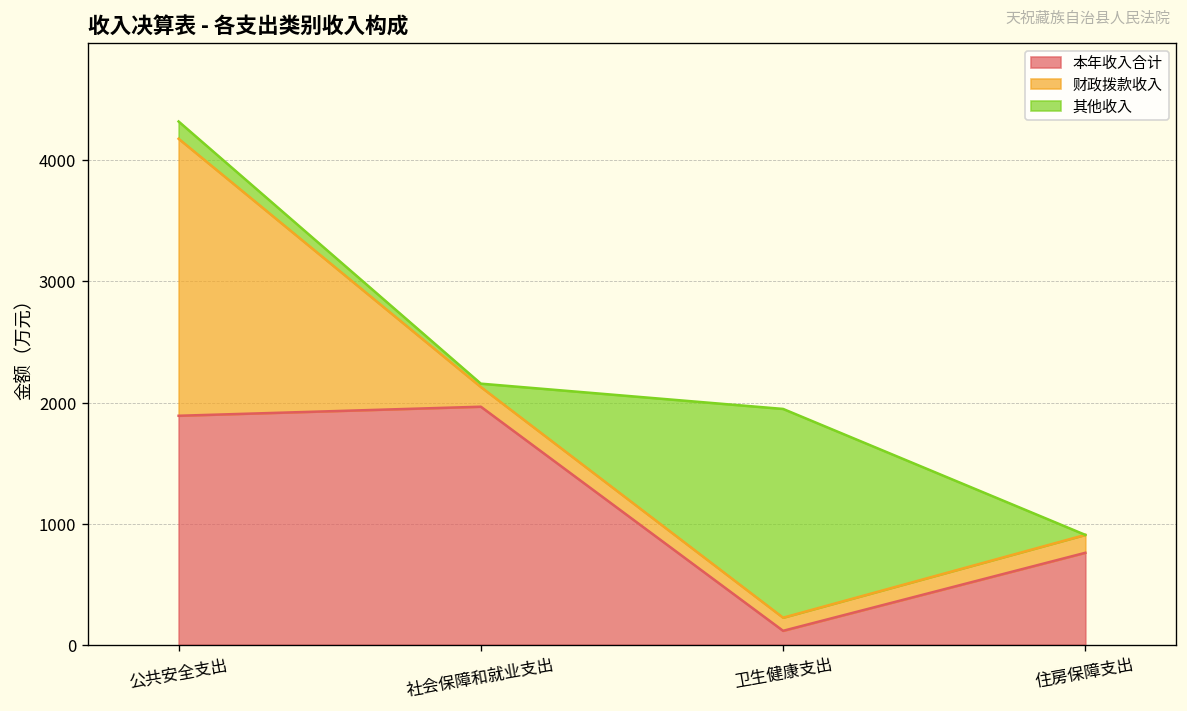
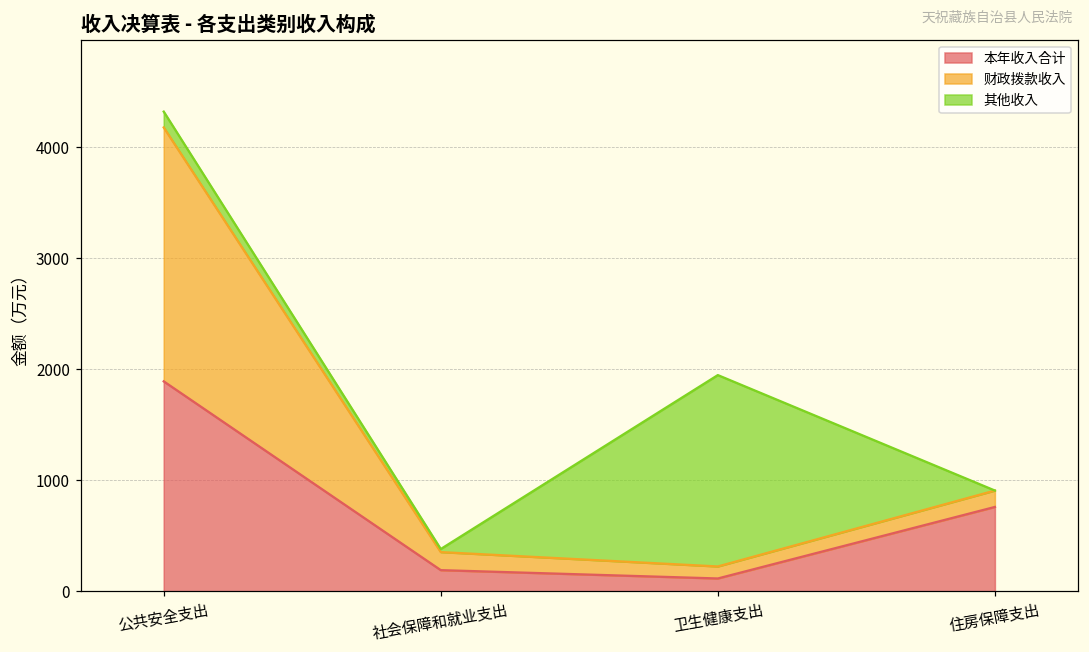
本年收入合计, 社会保障和就业支出: 1970 -> 190
